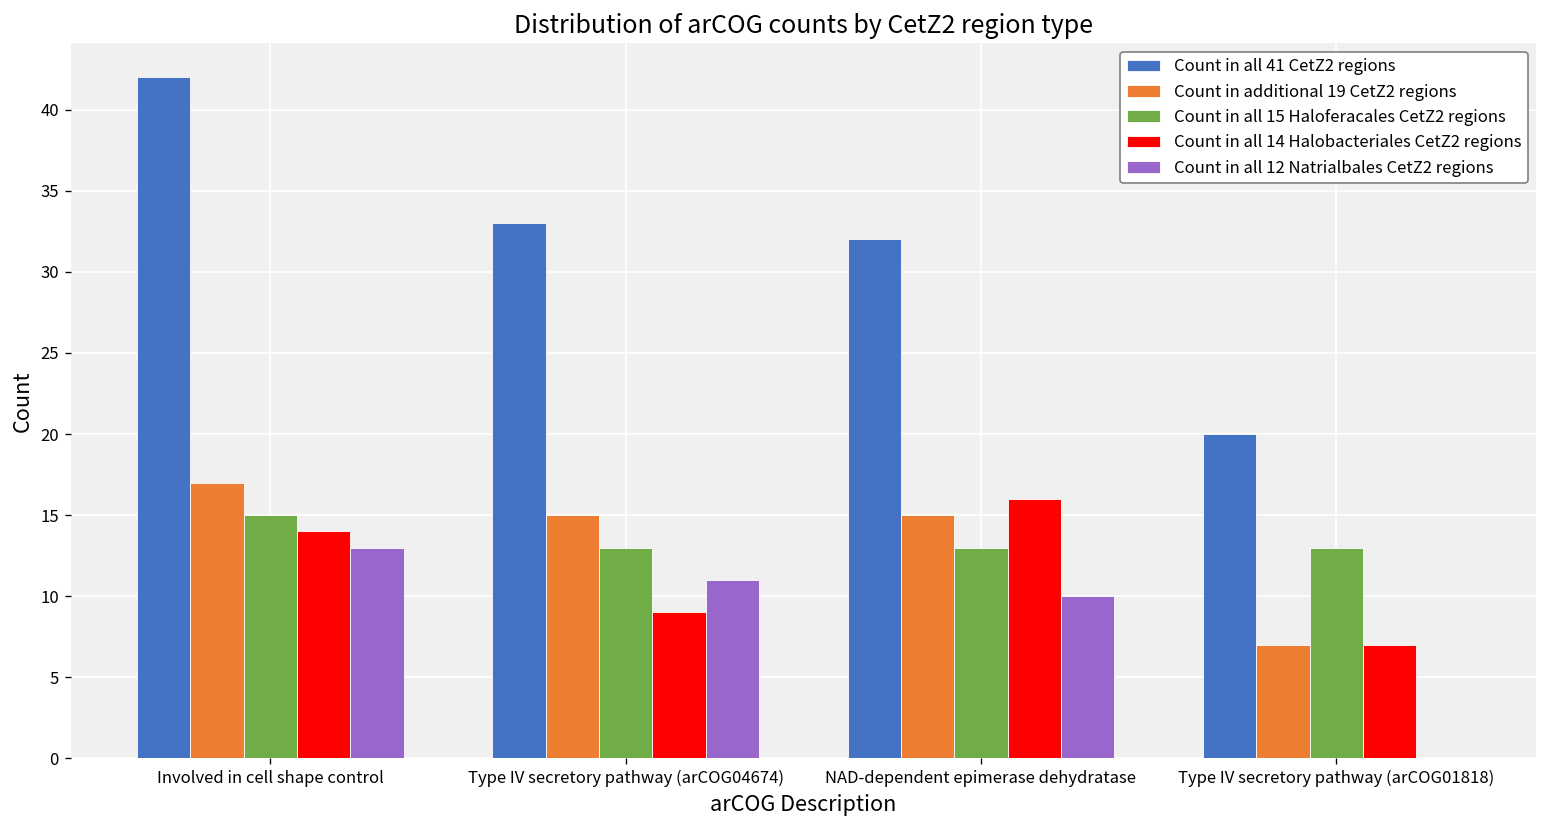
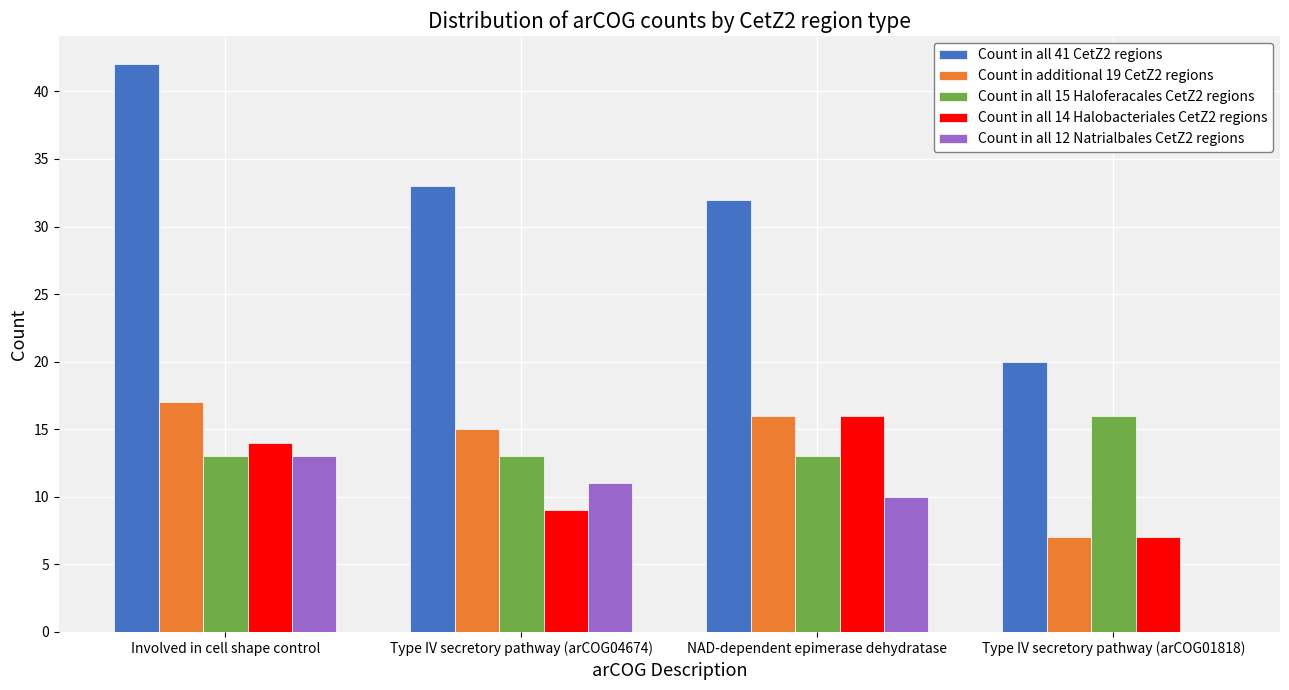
Count in all 15 Haloferacales CetZ2 regions, Involved in cell shape control: 15 -> 13
Count in additional 19 CetZ2 regions, NAD-dependent epimerase dehydratase: 15 -> 16
Count in all 15 Haloferacales CetZ2 regions, Type IV secretory pathway (arCOG01818): 13 -> 16
